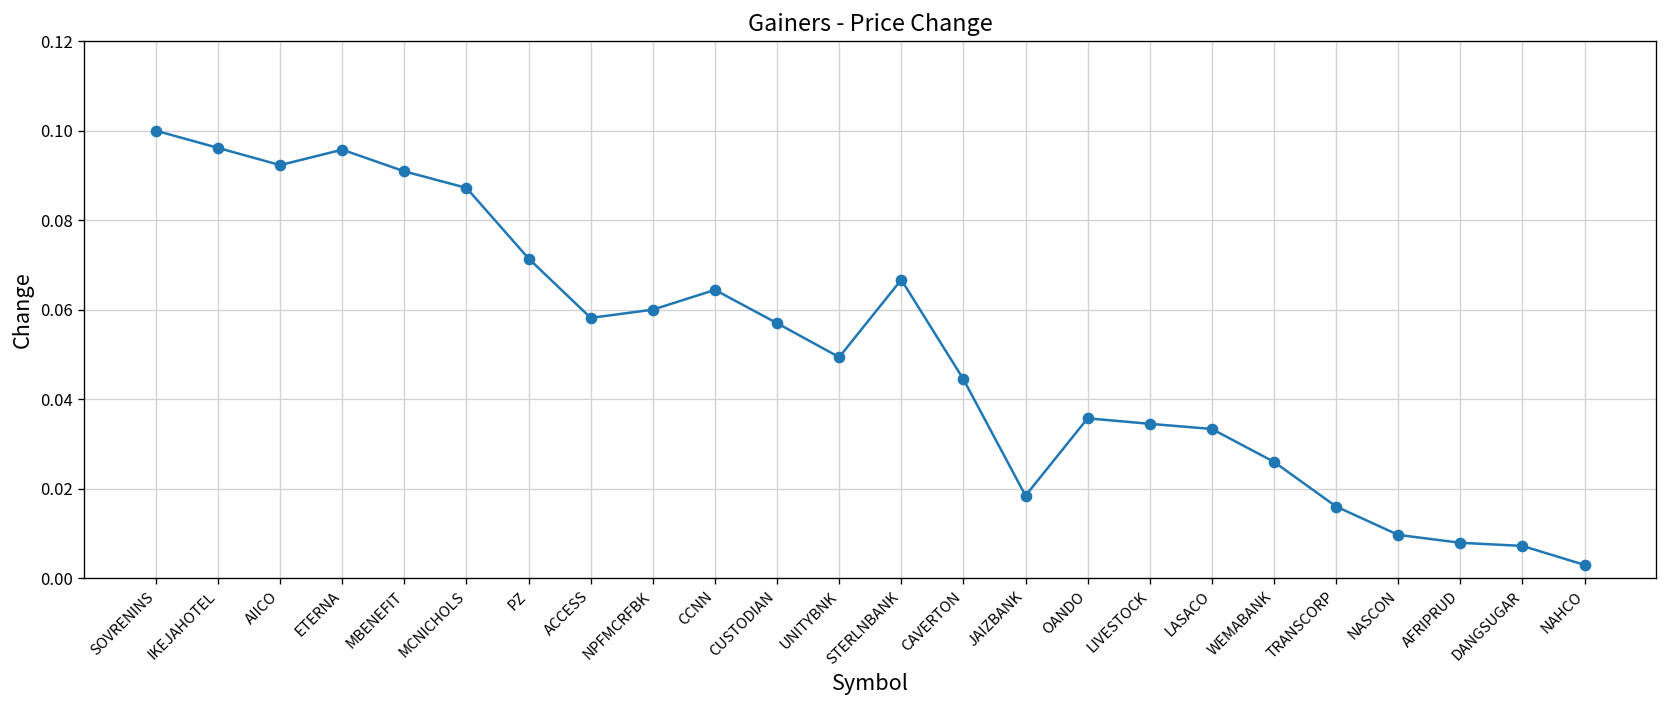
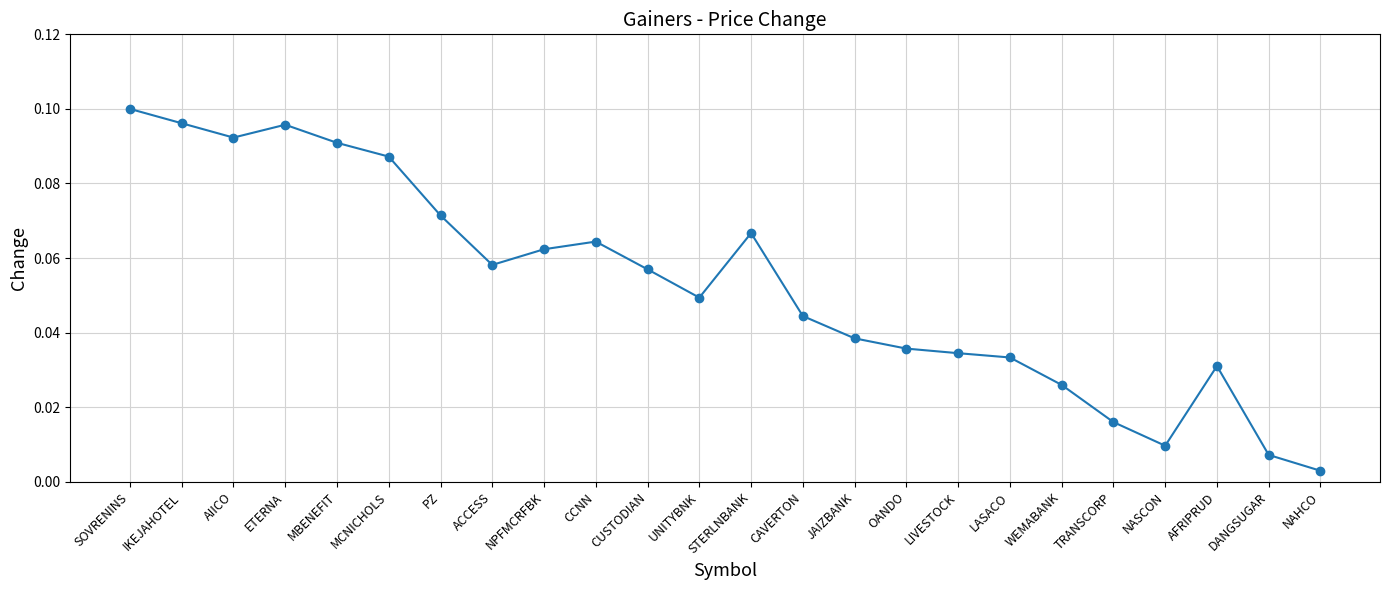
NPFMCRFBK: 0.060 -> 0.062
JAIZBANK: 0.018 -> 0.038
AFRIPRUD: 0.008 -> 0.031
